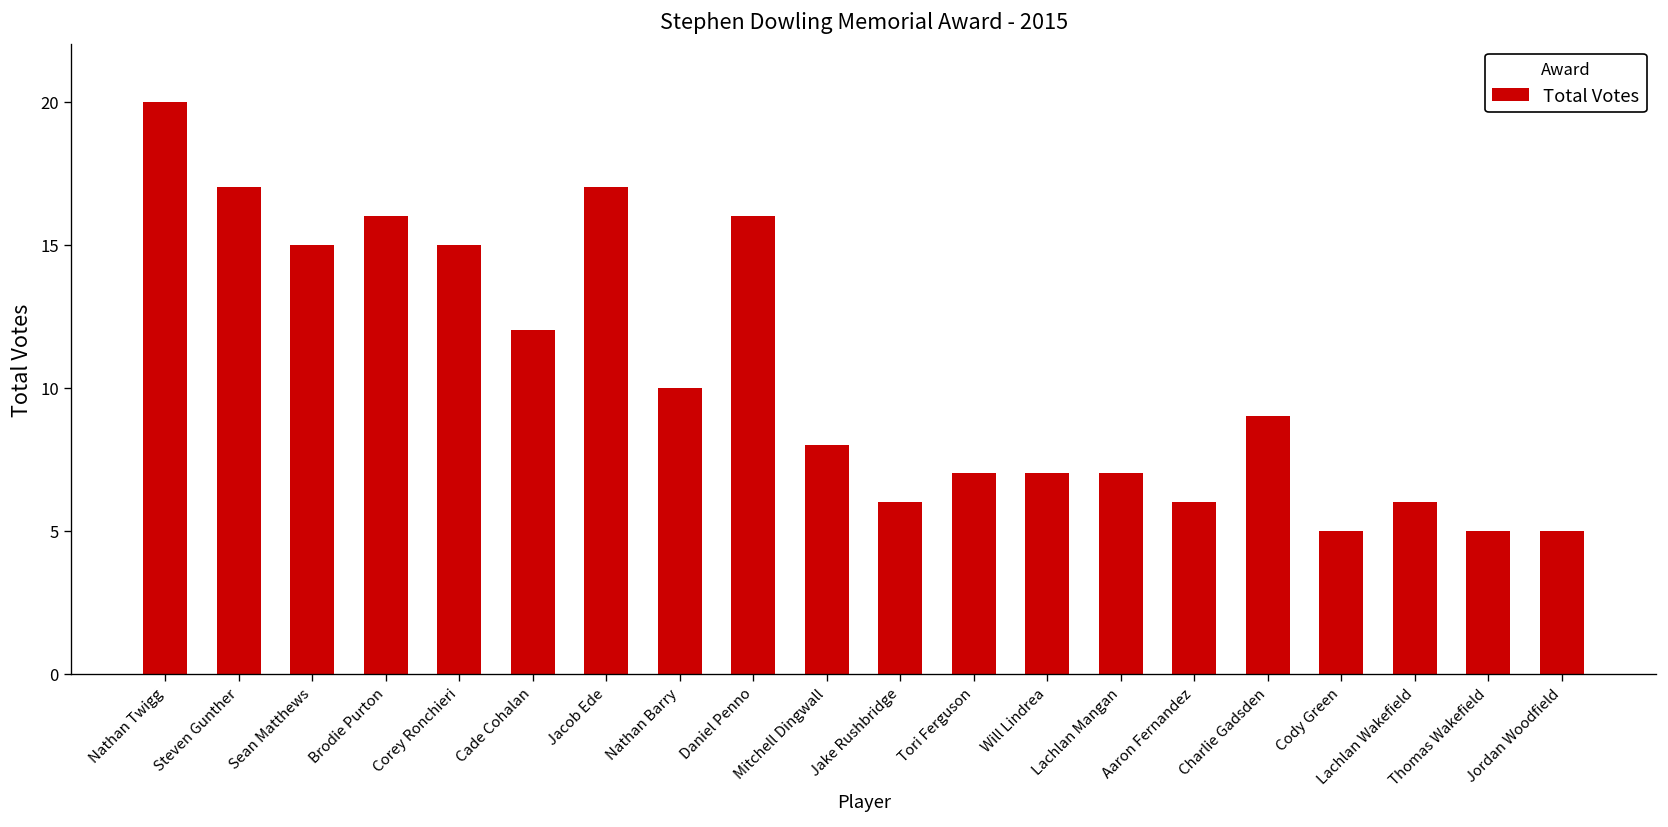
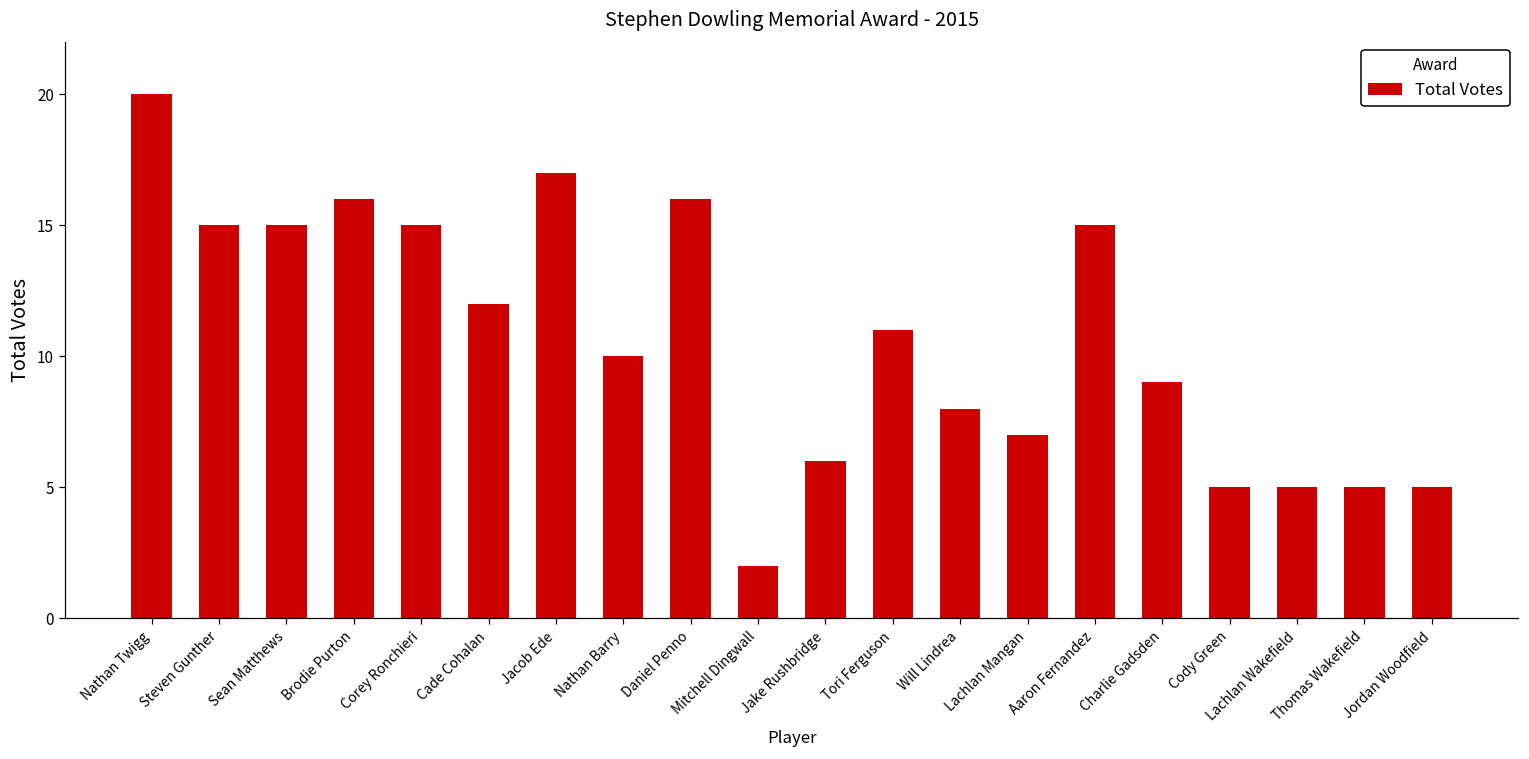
Steven Gunther: 17 -> 15
Mitchell Dingwall: 8 -> 2
Tori Ferguson: 7 -> 11
Will Lindrea: 7 -> 8
Aaron Fernandez: 6 -> 15
Lachlan Wakefield: 6 -> 5
